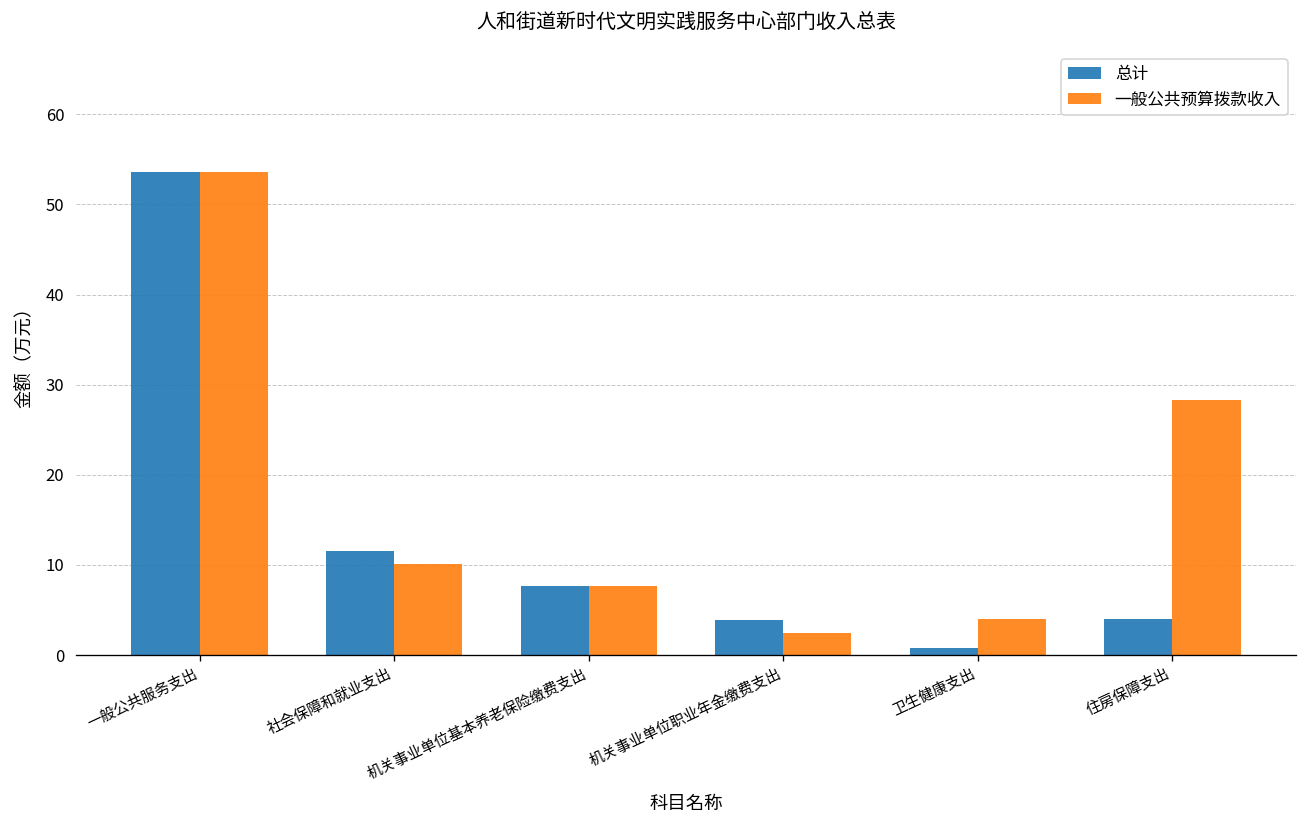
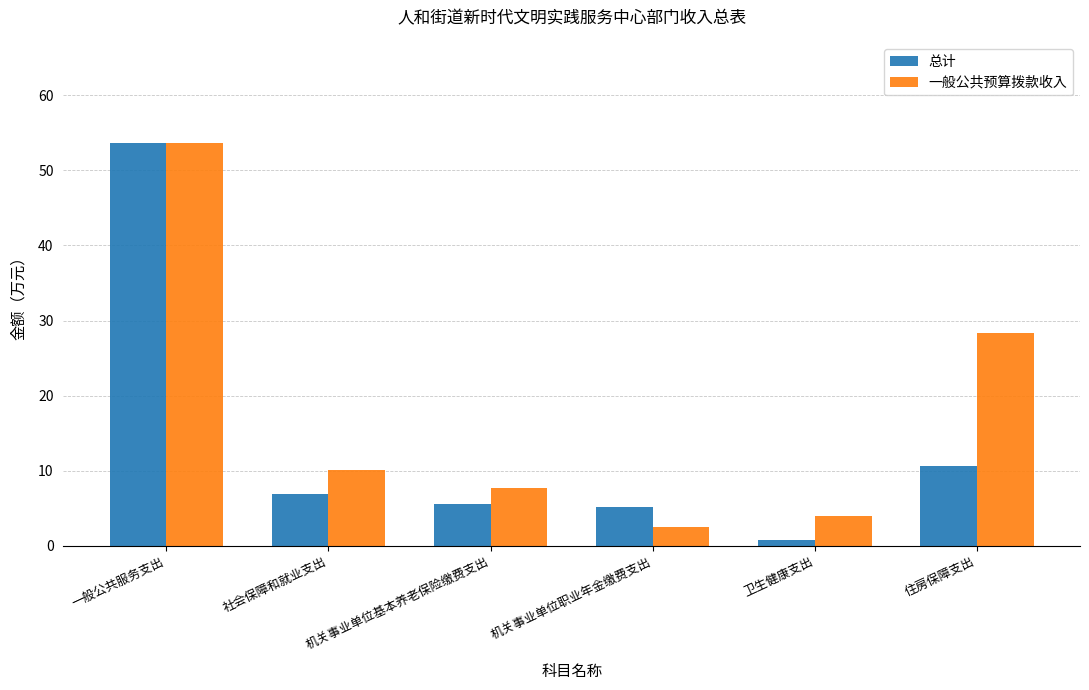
总计, 社会保障和就业支出: 12 -> 7
总计, 机关事业单位基本养老保险缴费支出: 8 -> 6
总计, 机关事业单位职业年金缴费支出: 4 -> 5
总计, 住房保障支出: 4 -> 11
